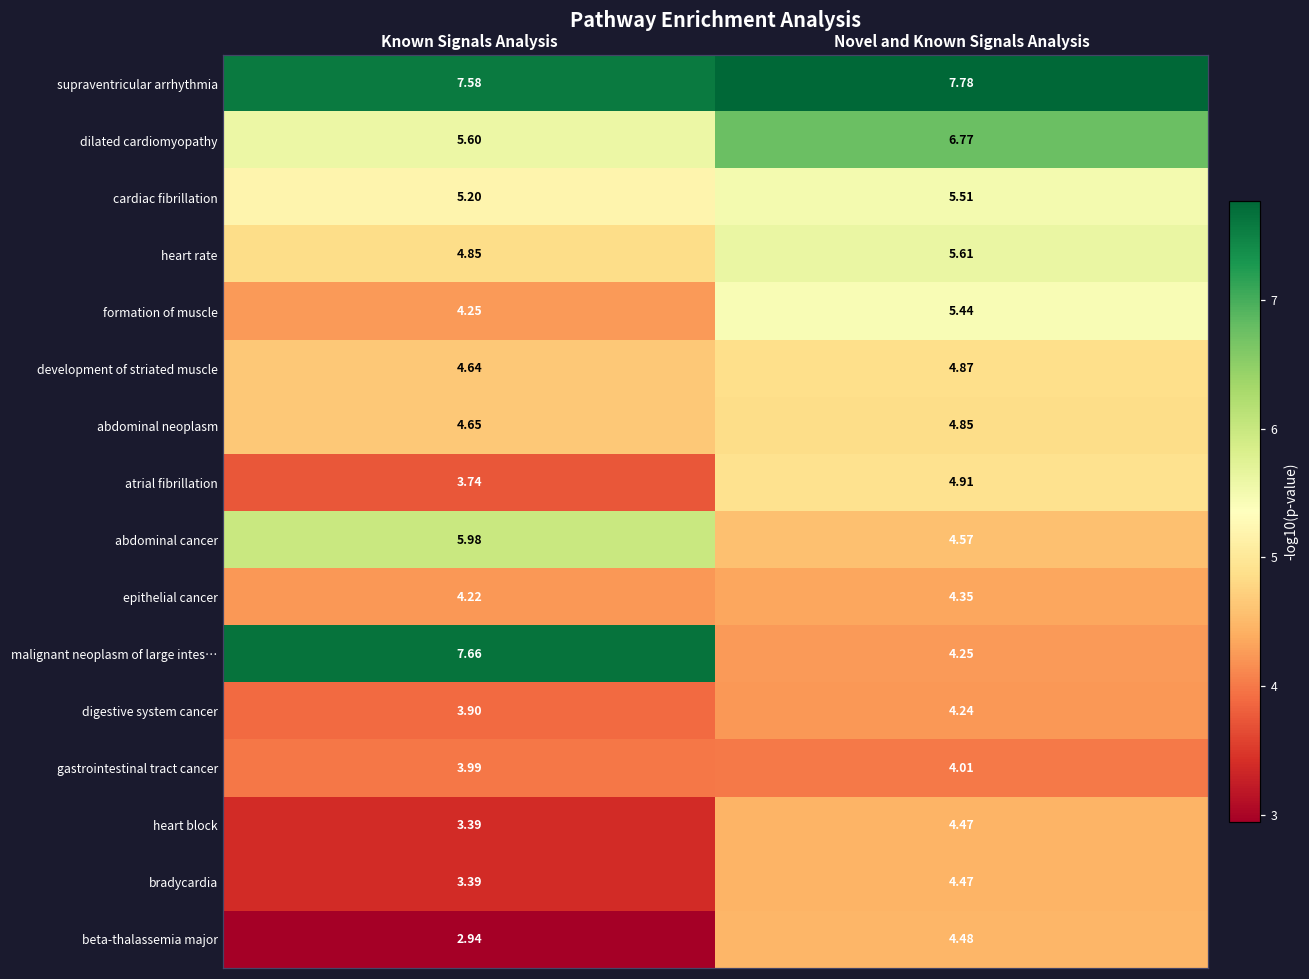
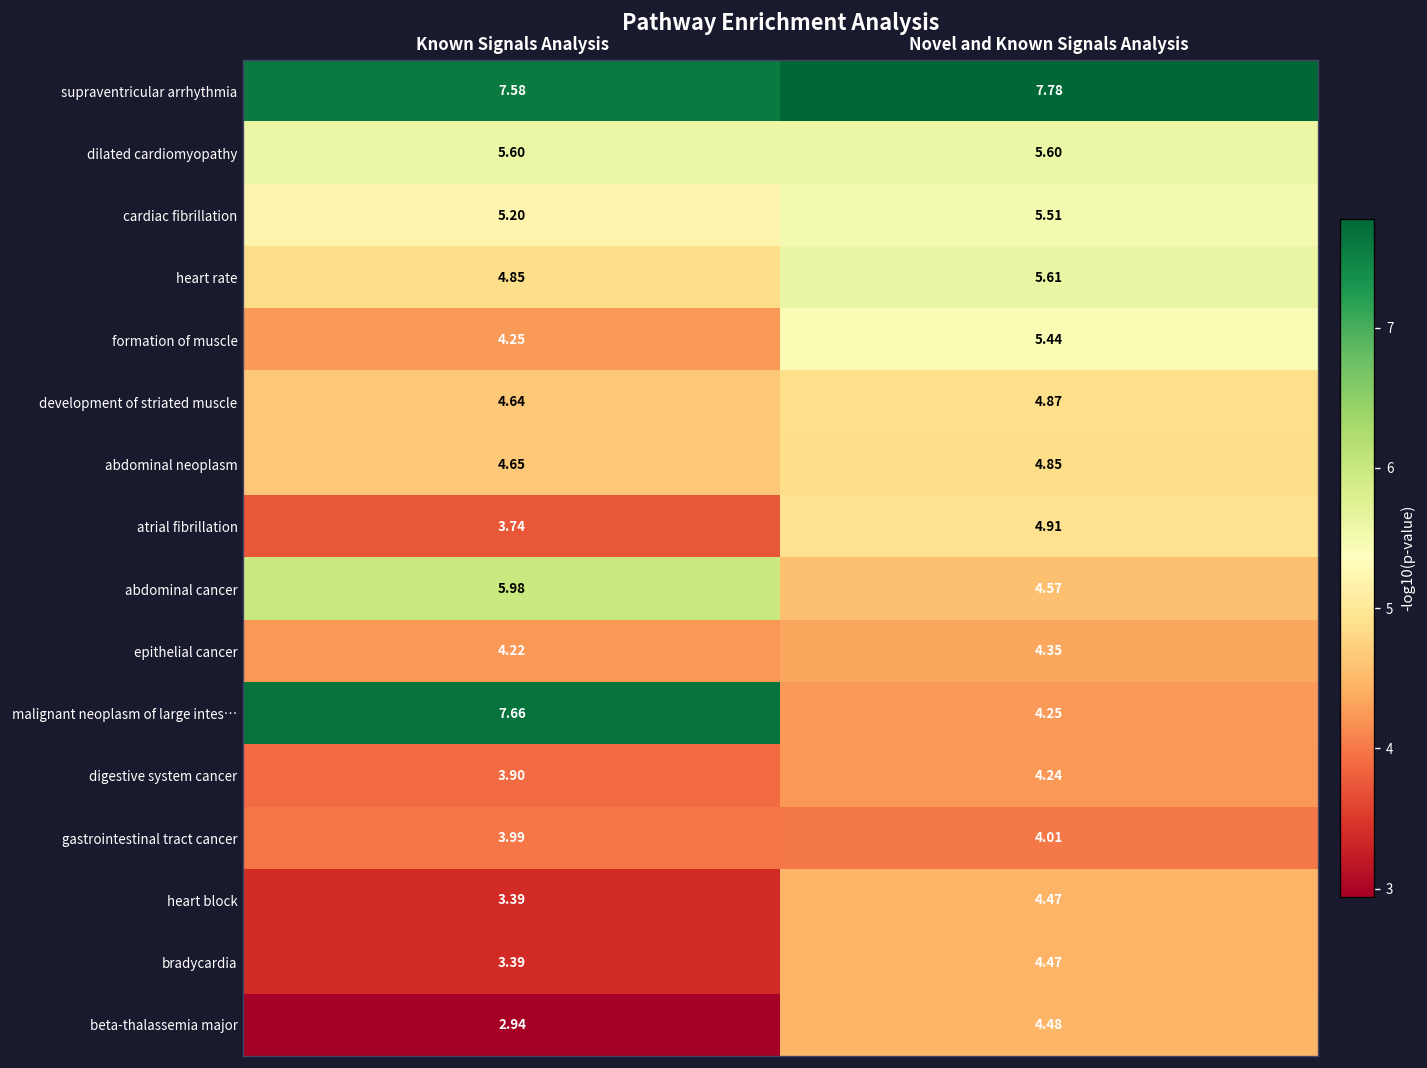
dilated cardiomyopathy, Novel and Known Signals Analysis: 6.77 -> 5.60
